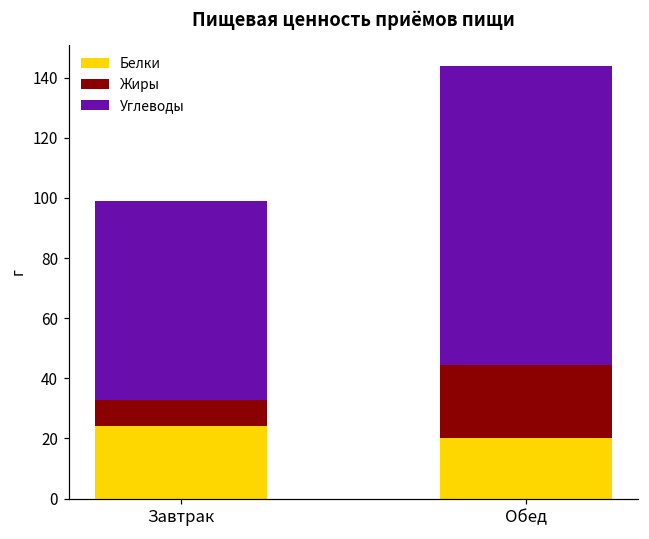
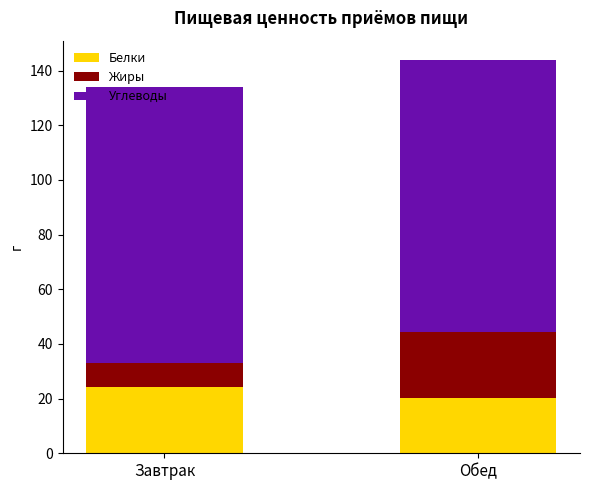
Углеводы, Завтрак: 66 -> 101
